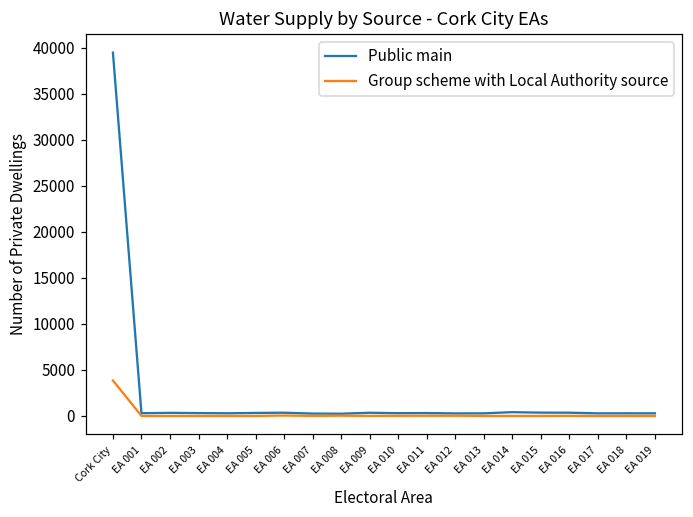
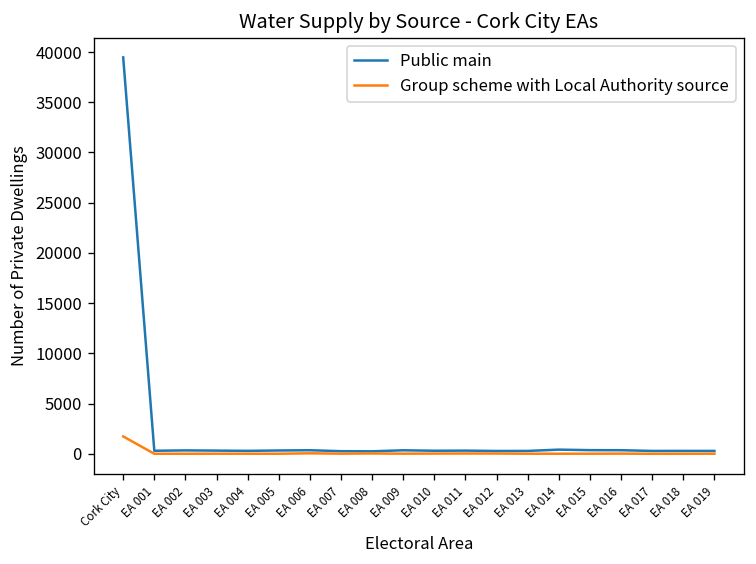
Group scheme with Local Authority source, Cork City: 4000 -> 2000
